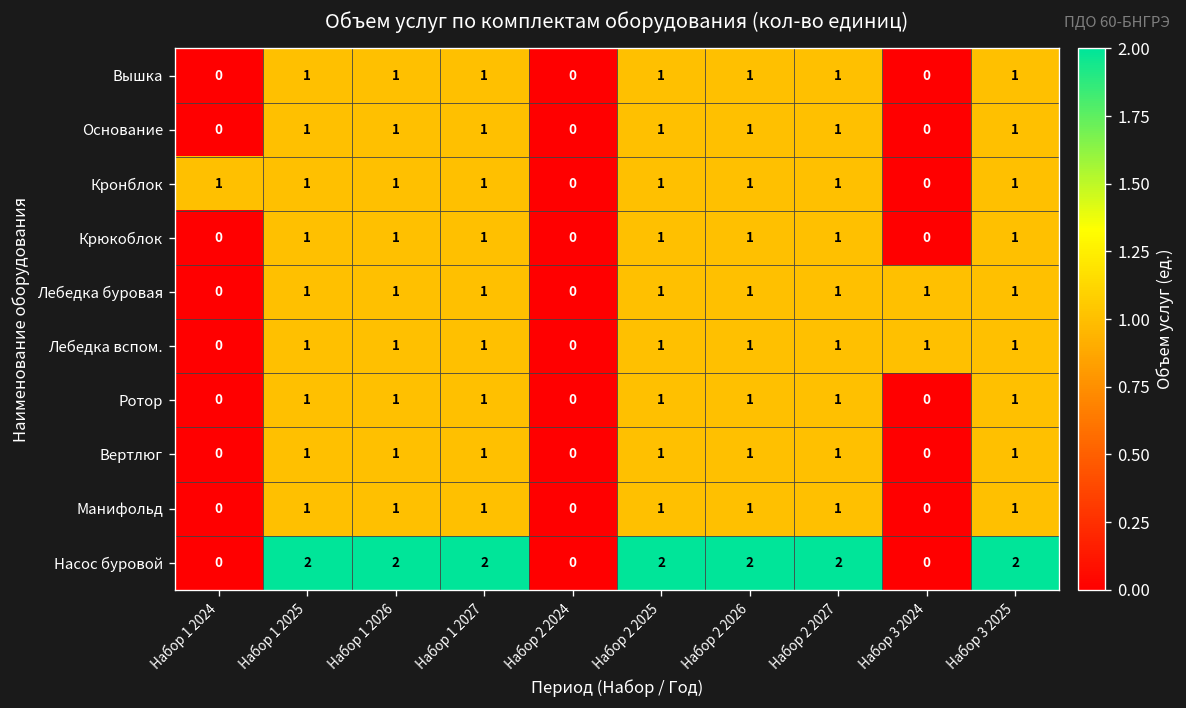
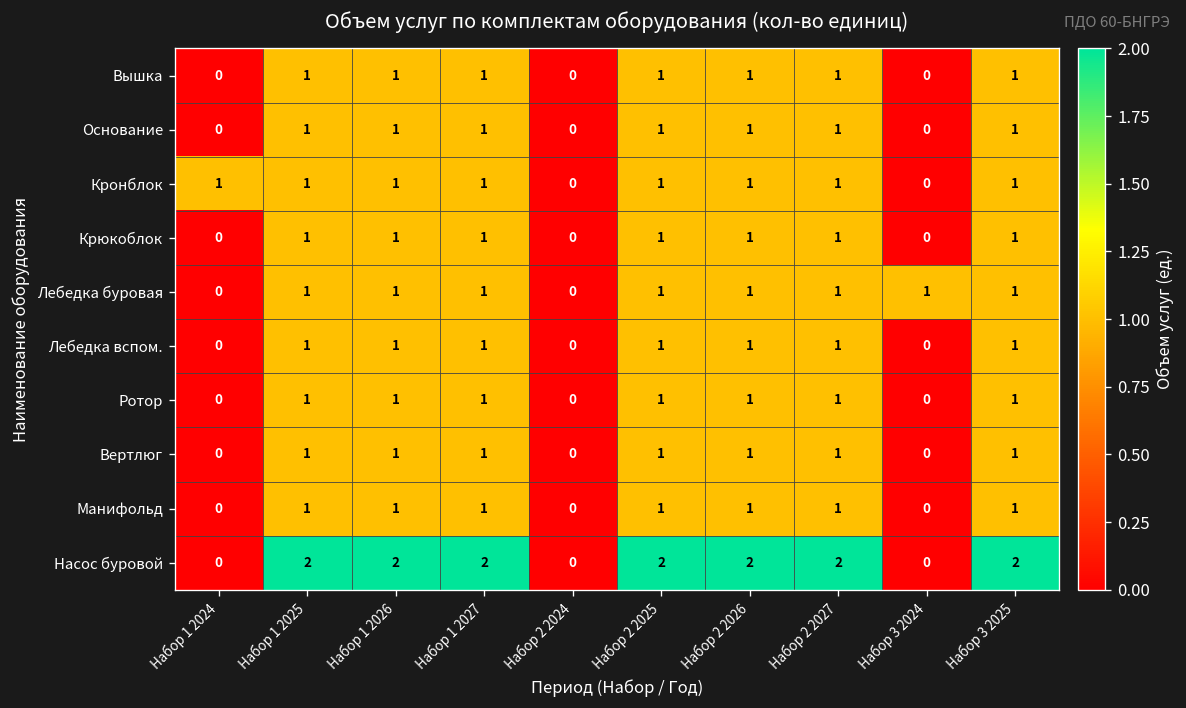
Лебедка вспом., Набор 3 2024: 1 -> 0
